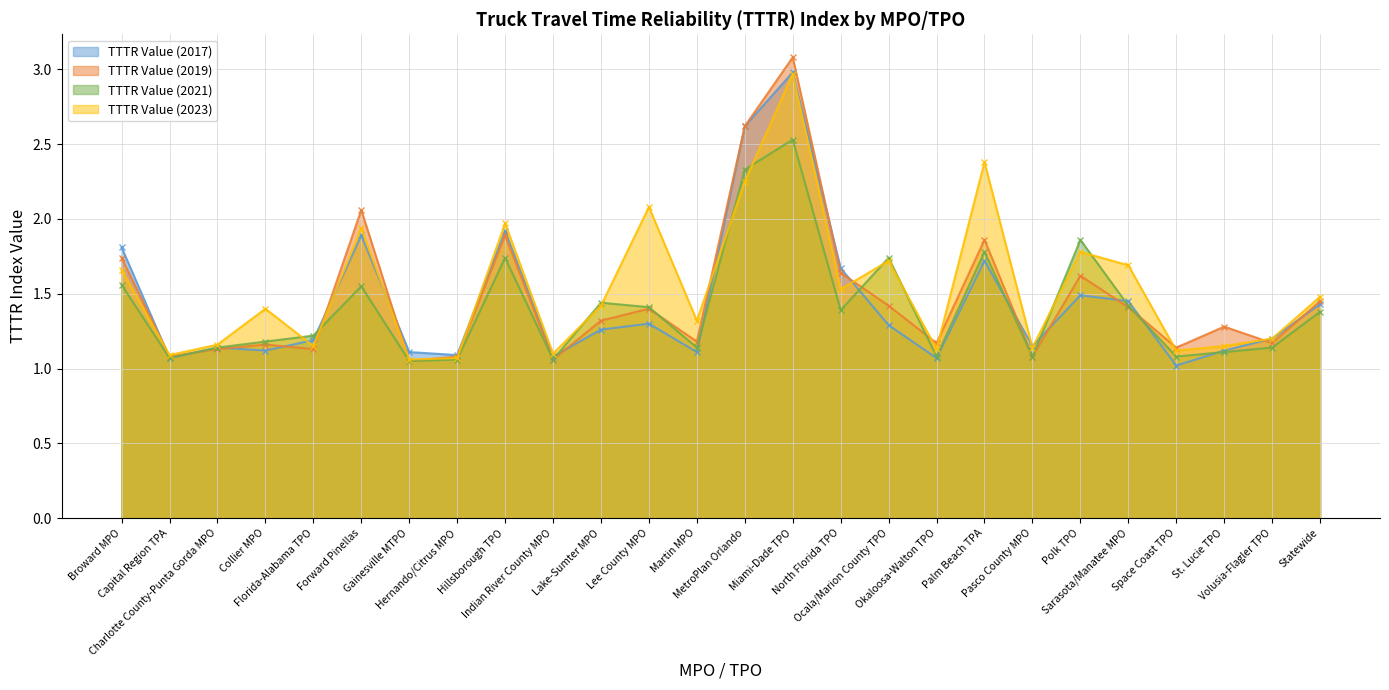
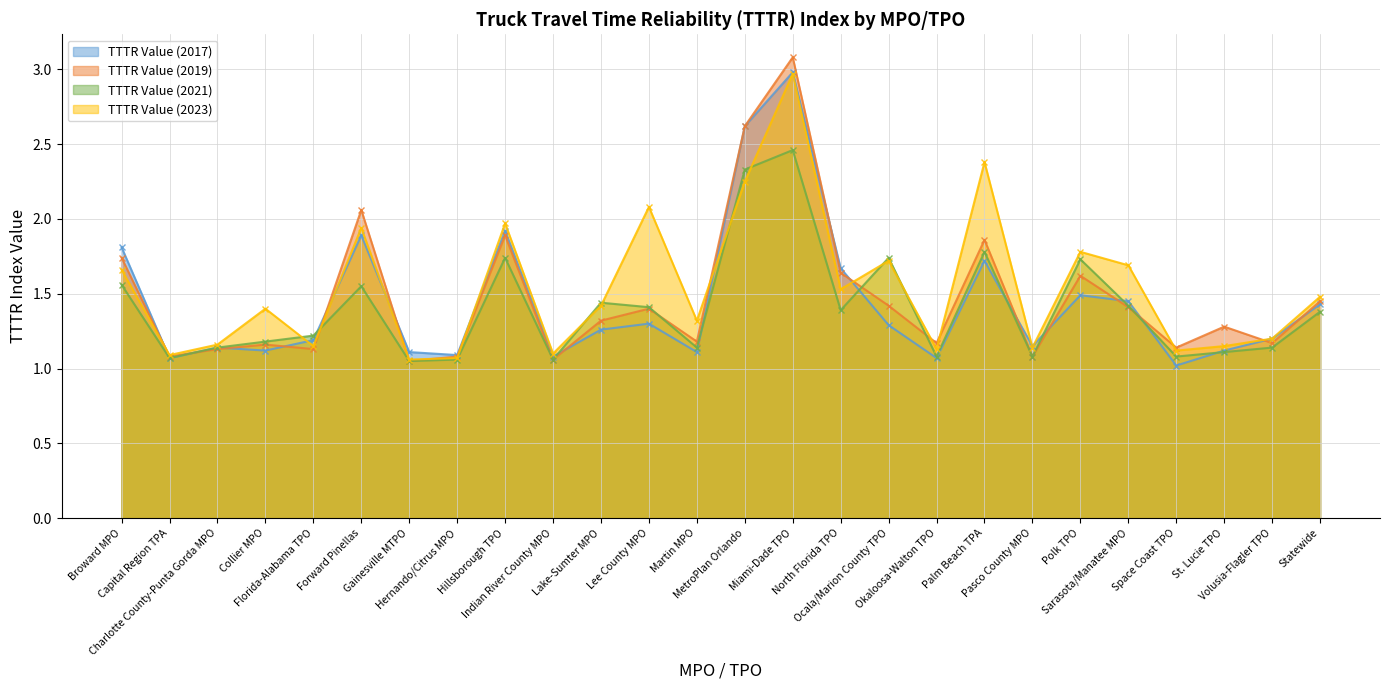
TTTR Value (2021), Miami-Dade TPO: 2.53 -> 2.46
TTTR Value (2021), Polk TPO: 1.86 -> 1.73
